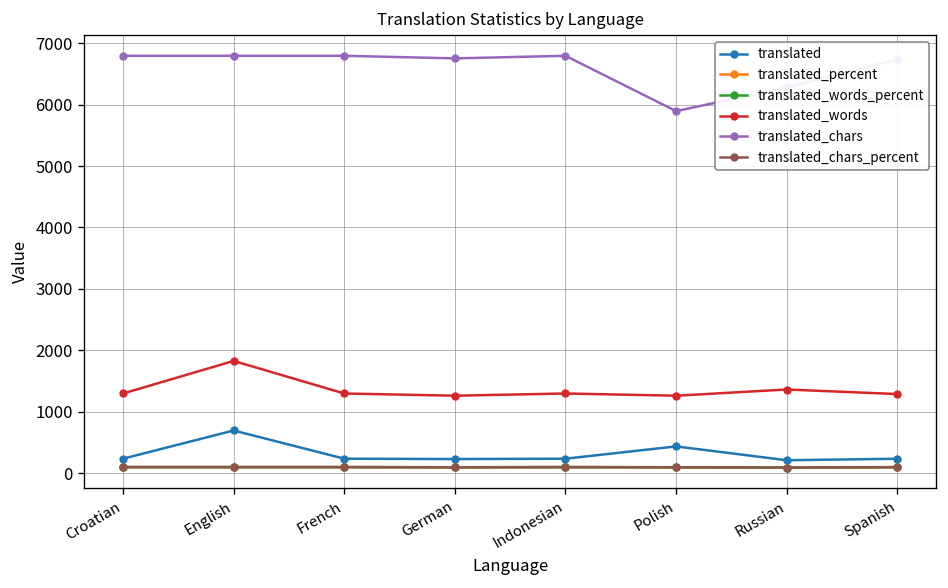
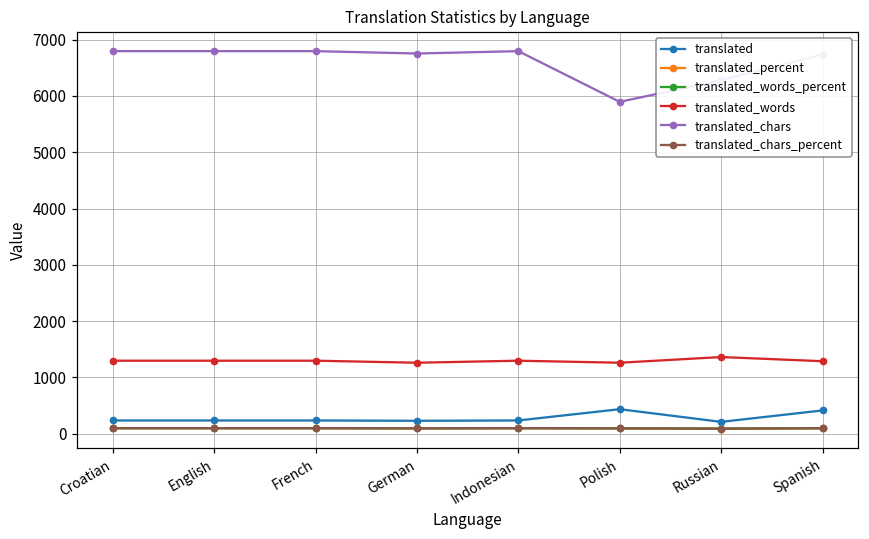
translated, English: 700 -> 200
translated_words, English: 1800 -> 1300
translated, Spanish: 200 -> 400
